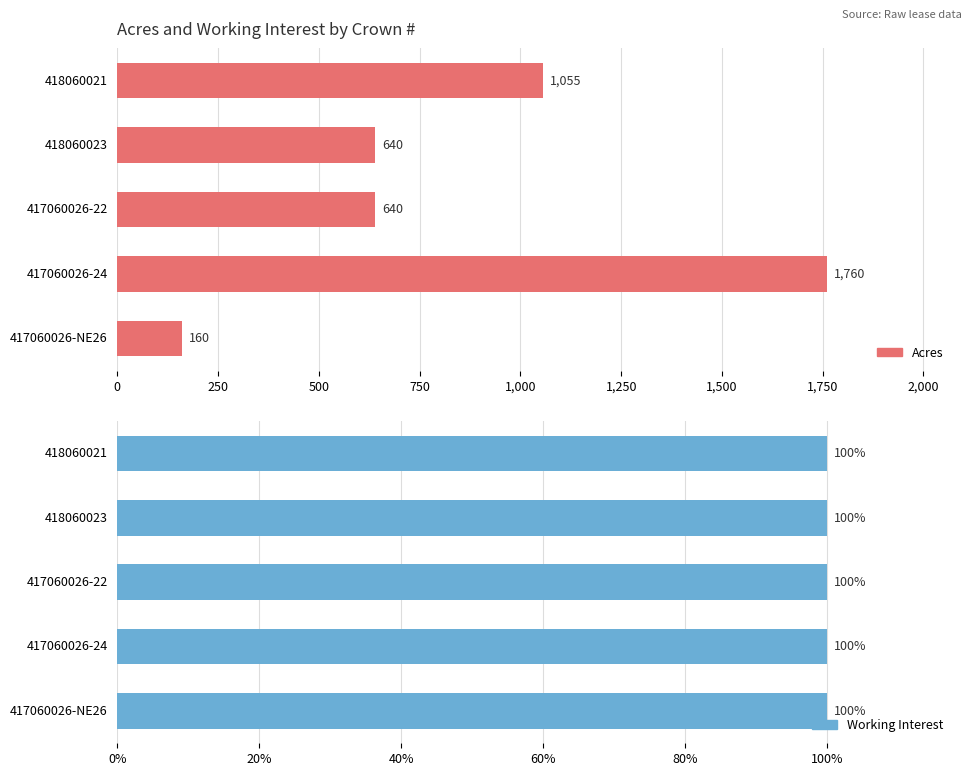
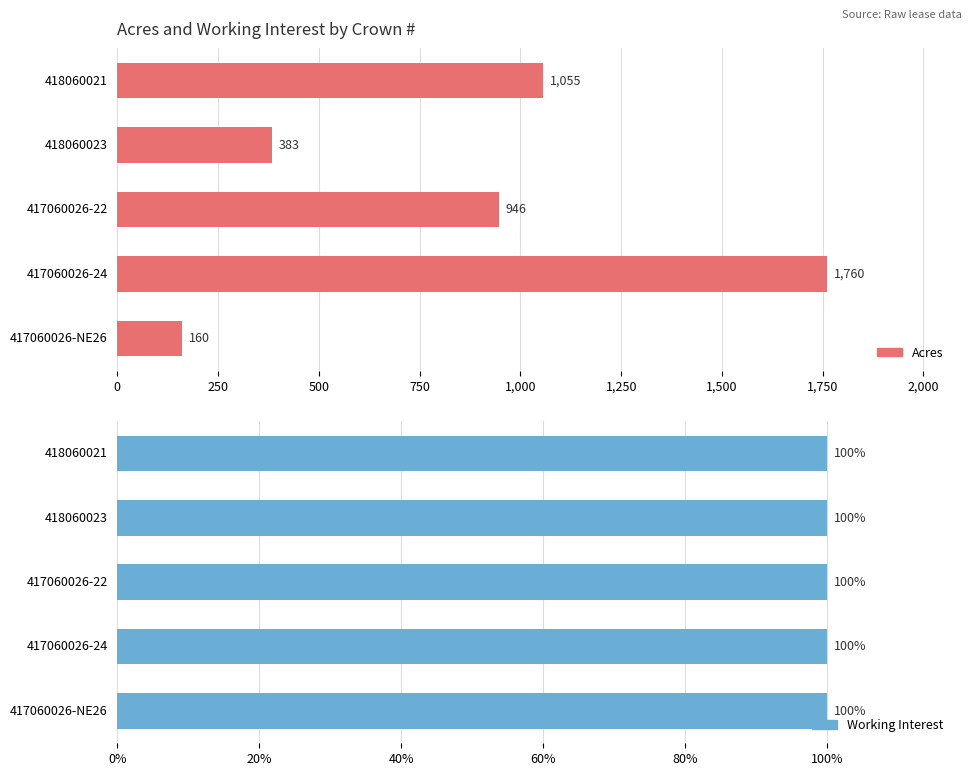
Acres and Working Interest by Crown #, 418060023: 640 -> 383
Acres and Working Interest by Crown #, 417060026-22: 640 -> 946
